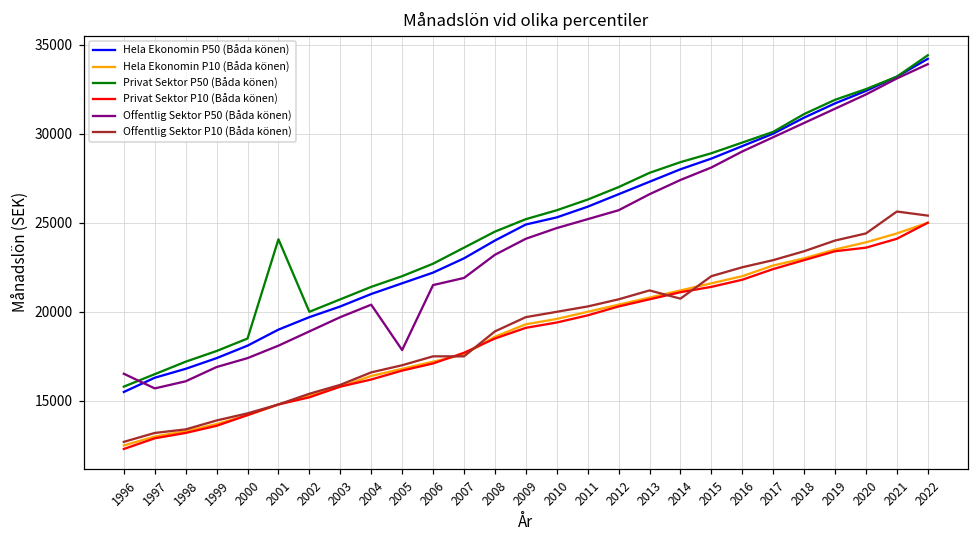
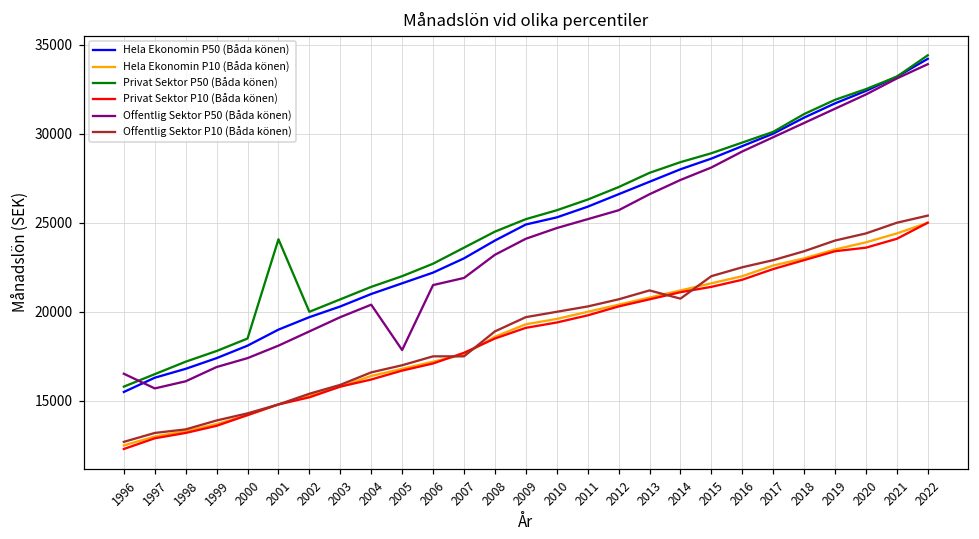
Offentlig Sektor P10 (Båda könen), 2021: 25600 -> 25000
